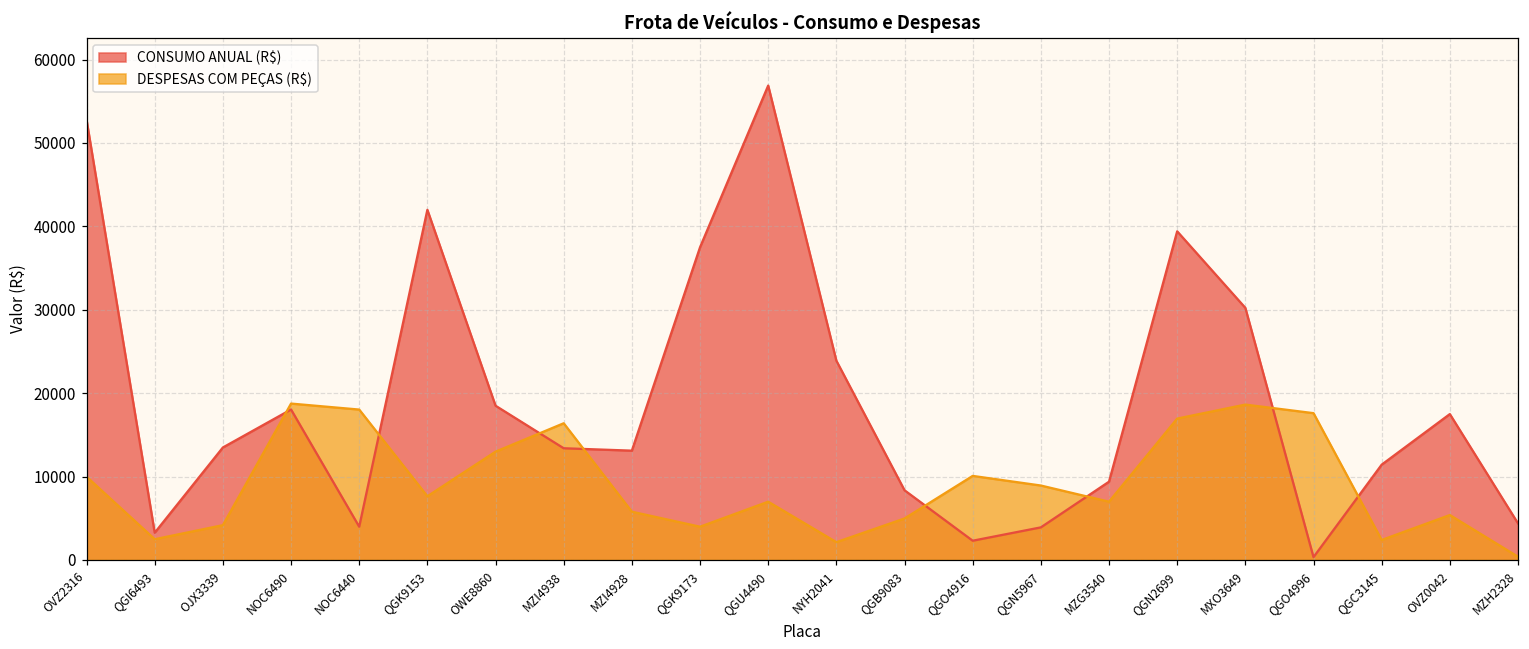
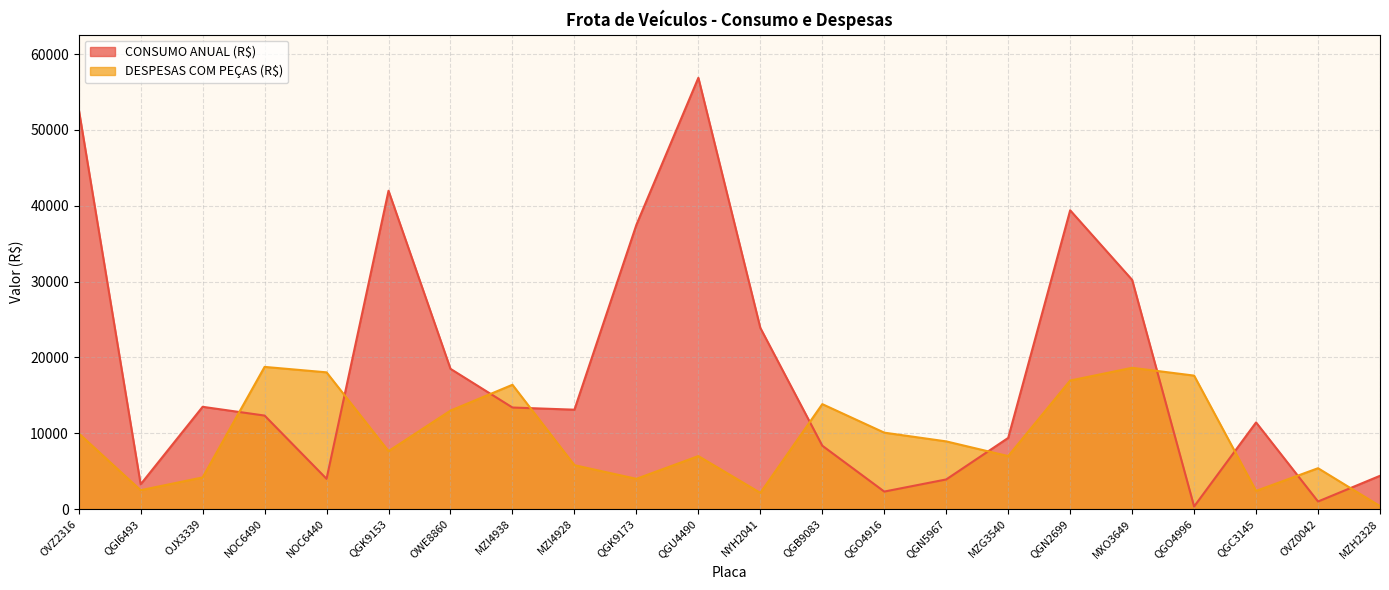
CONSUMO ANUAL (R$), NOC6490: 18000 -> 12000
DESPESAS COM PEÇAS (R$), QGB9083: 5000 -> 14000
CONSUMO ANUAL (R$), OVZ0042: 17000 -> 1000
